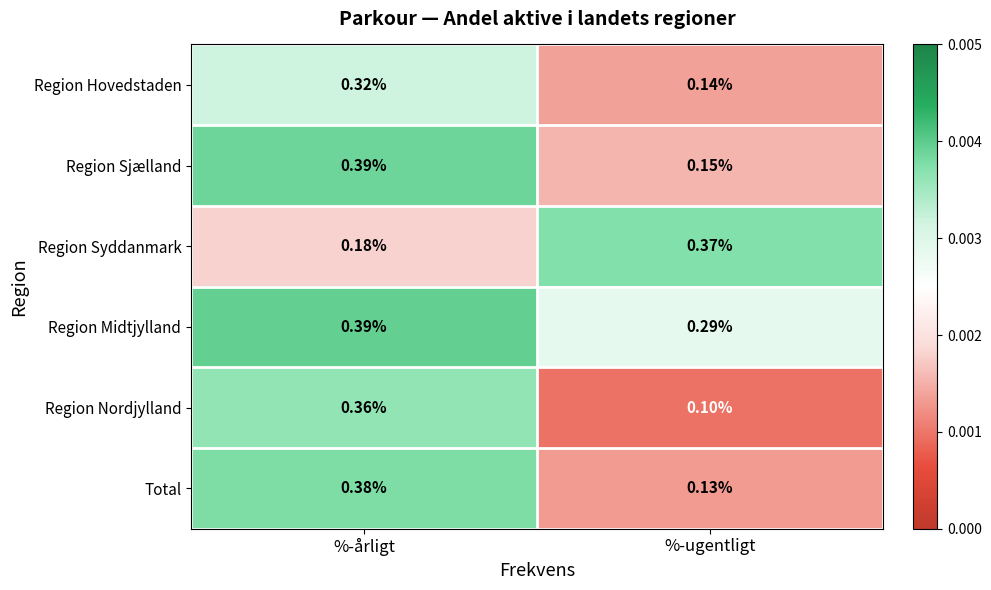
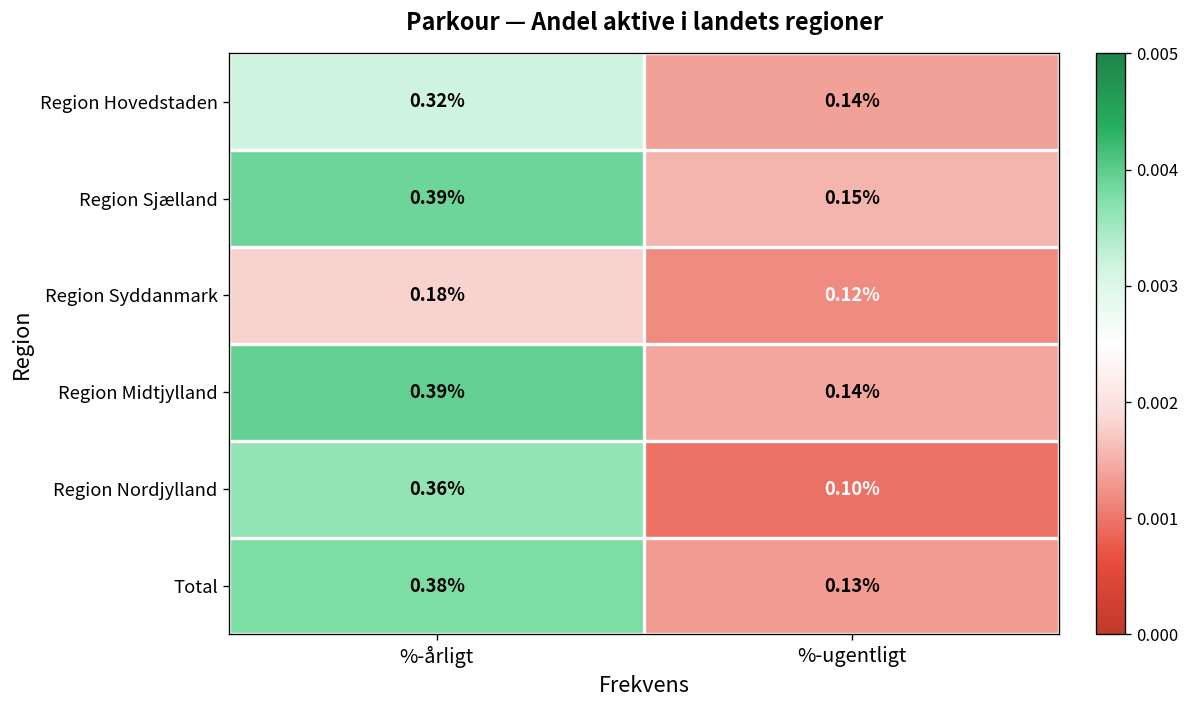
Region Syddanmark, %-ugentligt: 0.37% -> 0.12%
Region Midtjylland, %-ugentligt: 0.29% -> 0.14%
